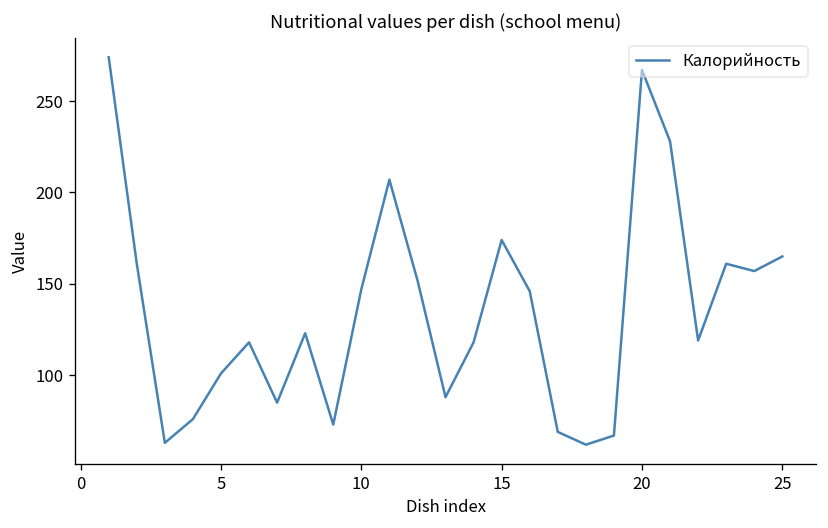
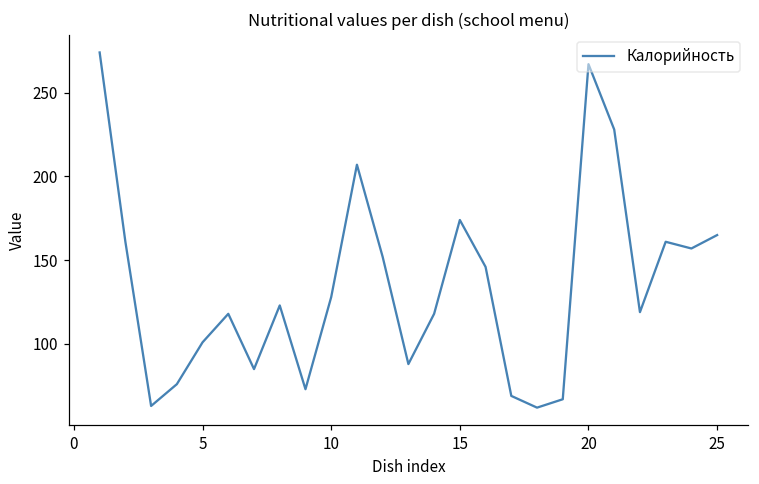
10: 147 -> 128
